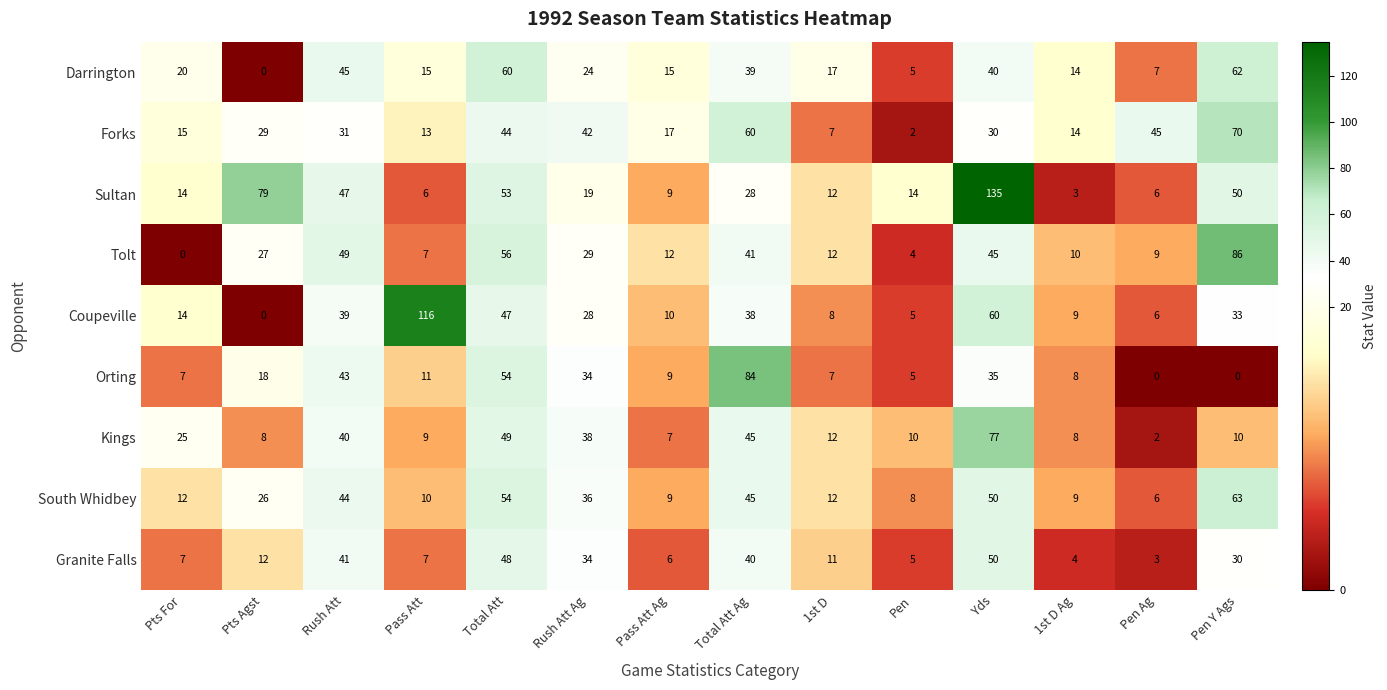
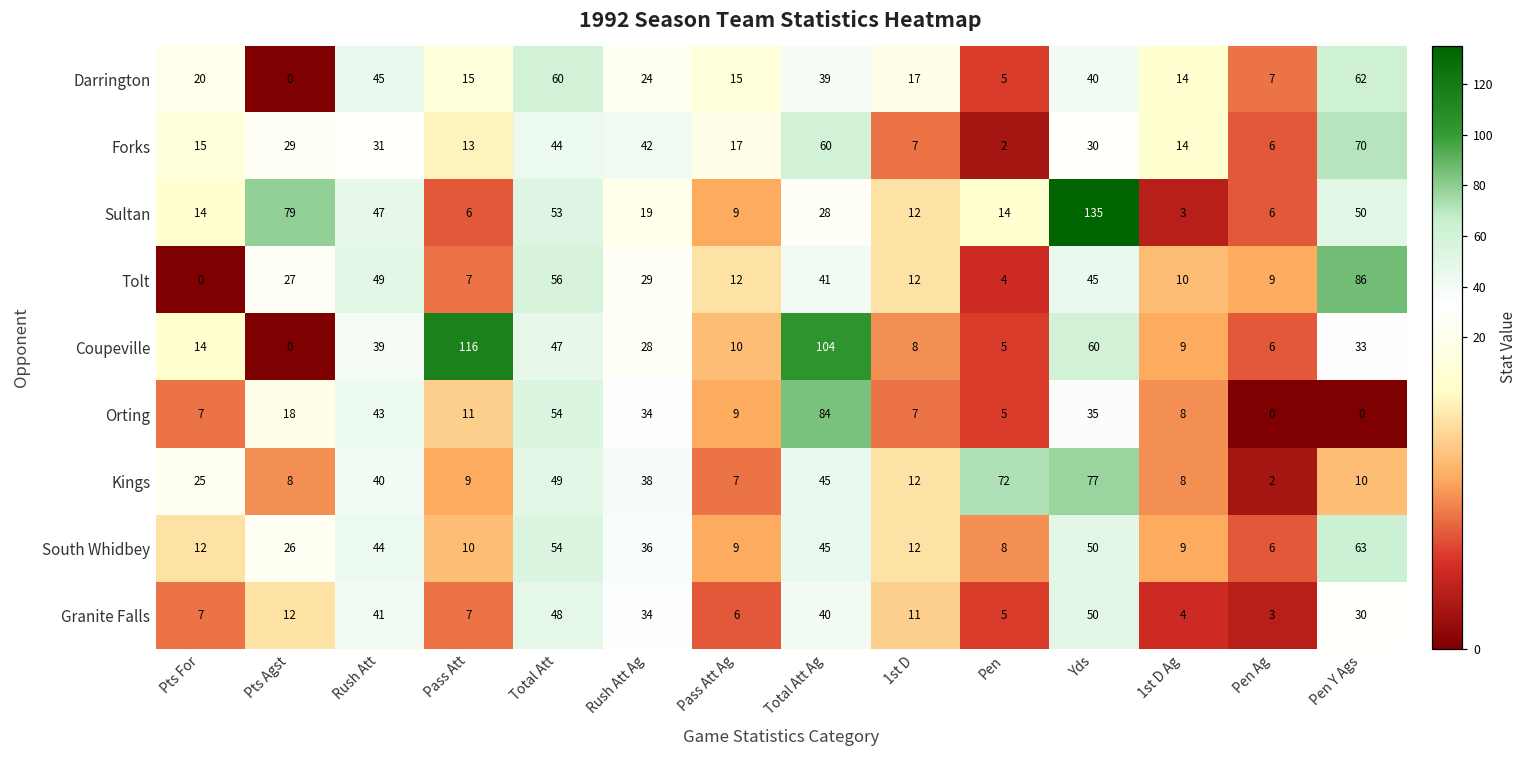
Forks, Pen Ag: 45 -> 6
Coupeville, Total Att Ag: 38 -> 104
Kings, Pen: 10 -> 72
